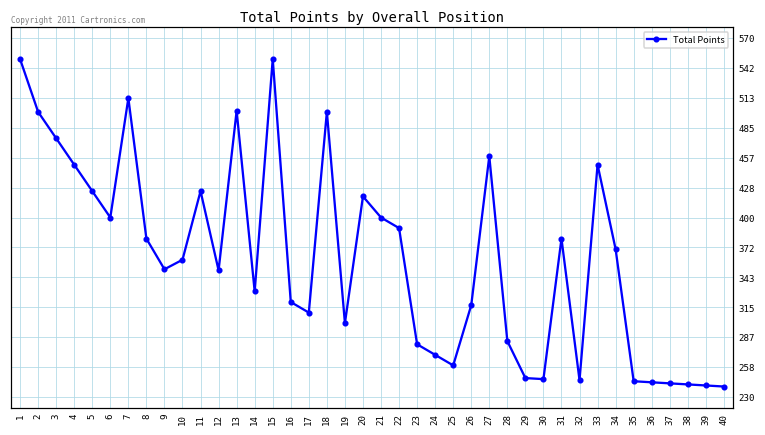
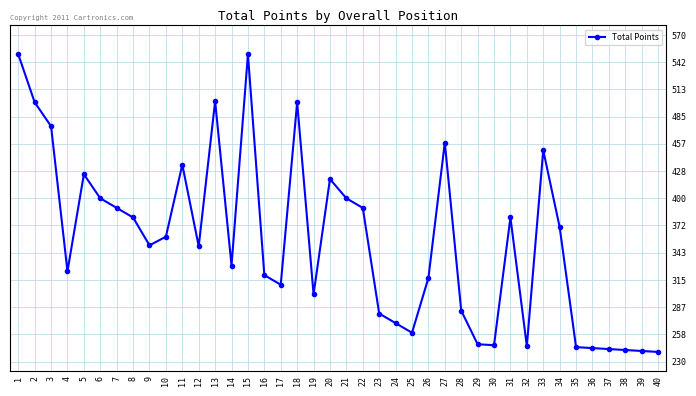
4: 450 -> 320
7: 510 -> 390
11: 430 -> 440
